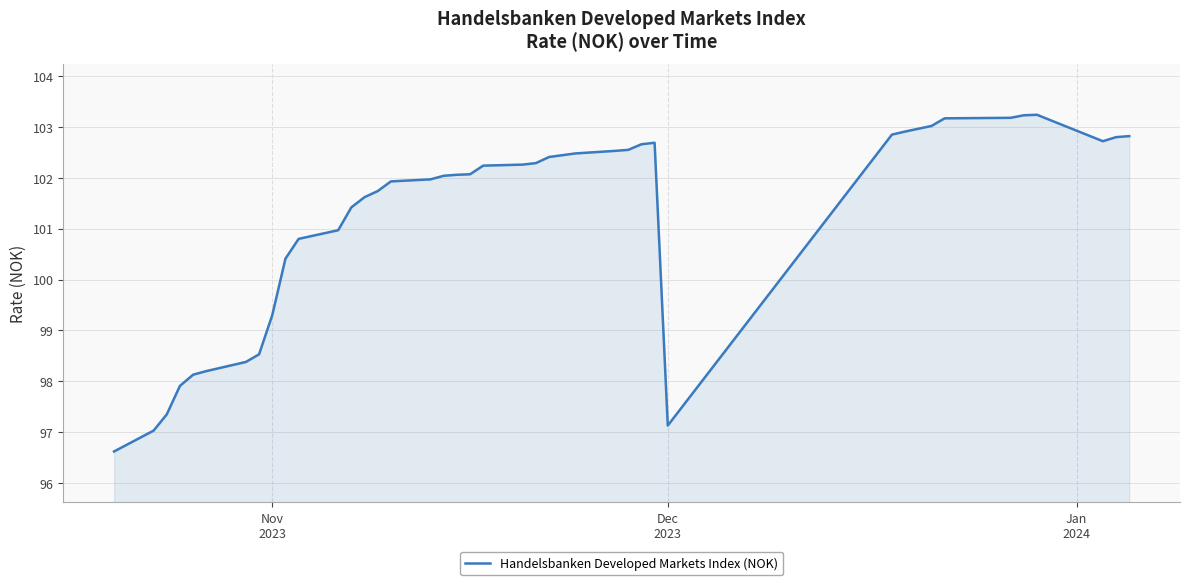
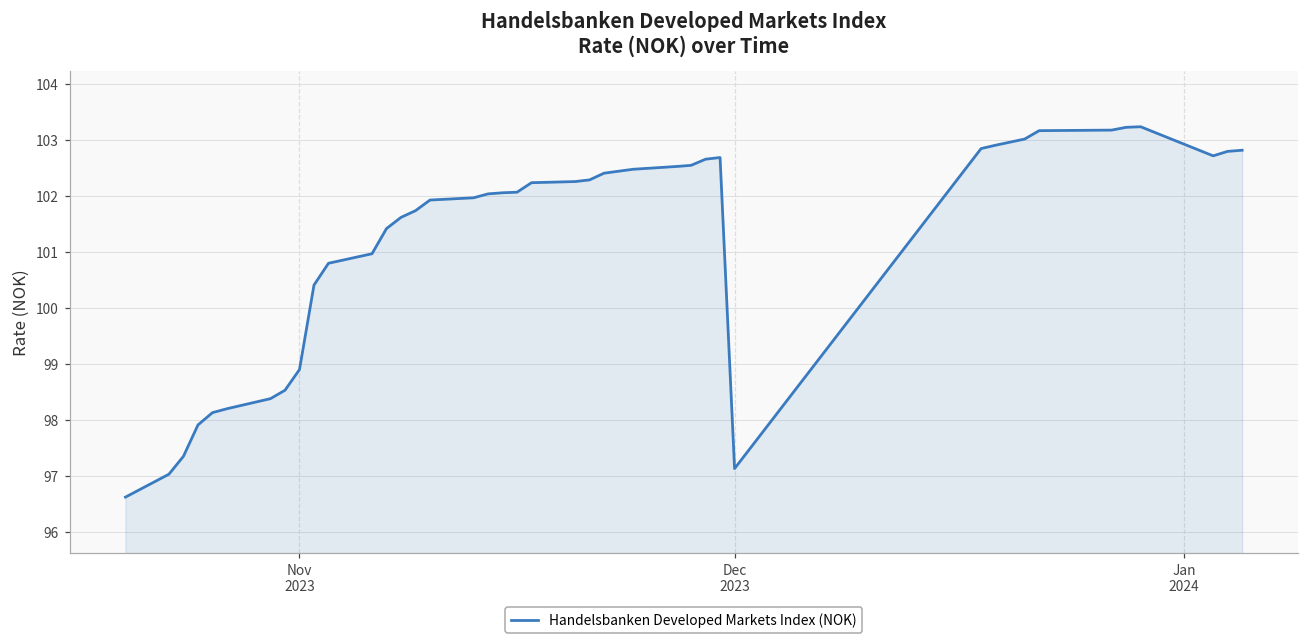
Nov 2023: 99.3 -> 98.9
